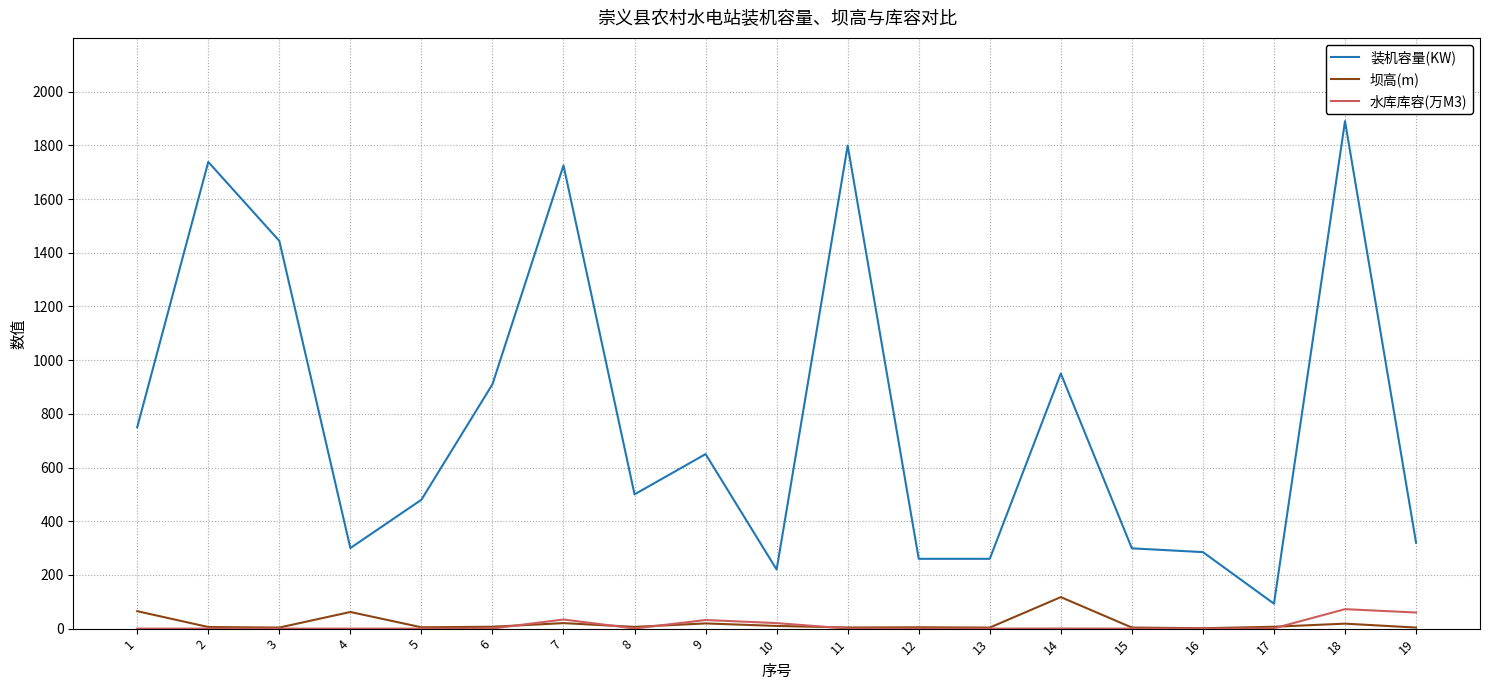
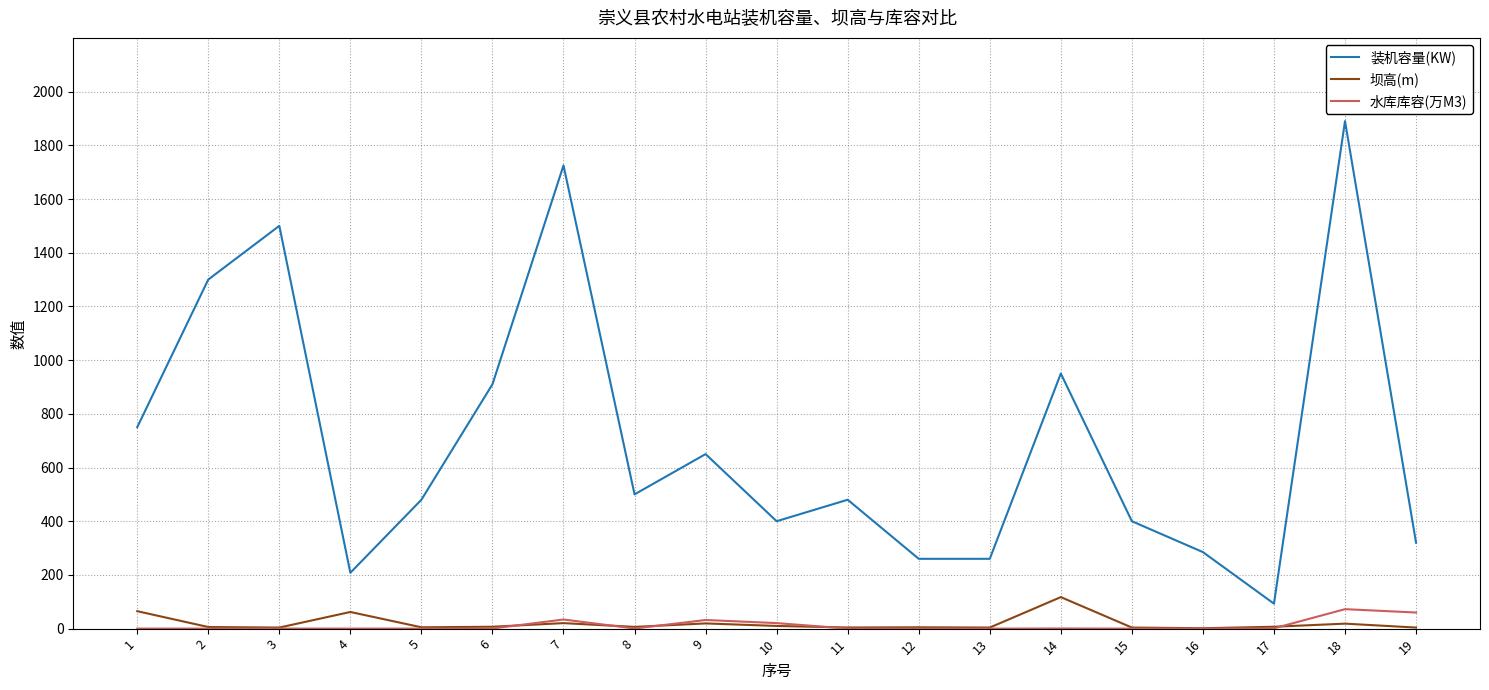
装机容量(KW), 2: 1740 -> 1300
装机容量(KW), 3: 1440 -> 1500
装机容量(KW), 4: 300 -> 210
装机容量(KW), 10: 220 -> 400
装机容量(KW), 11: 1800 -> 480
装机容量(KW), 15: 300 -> 400
